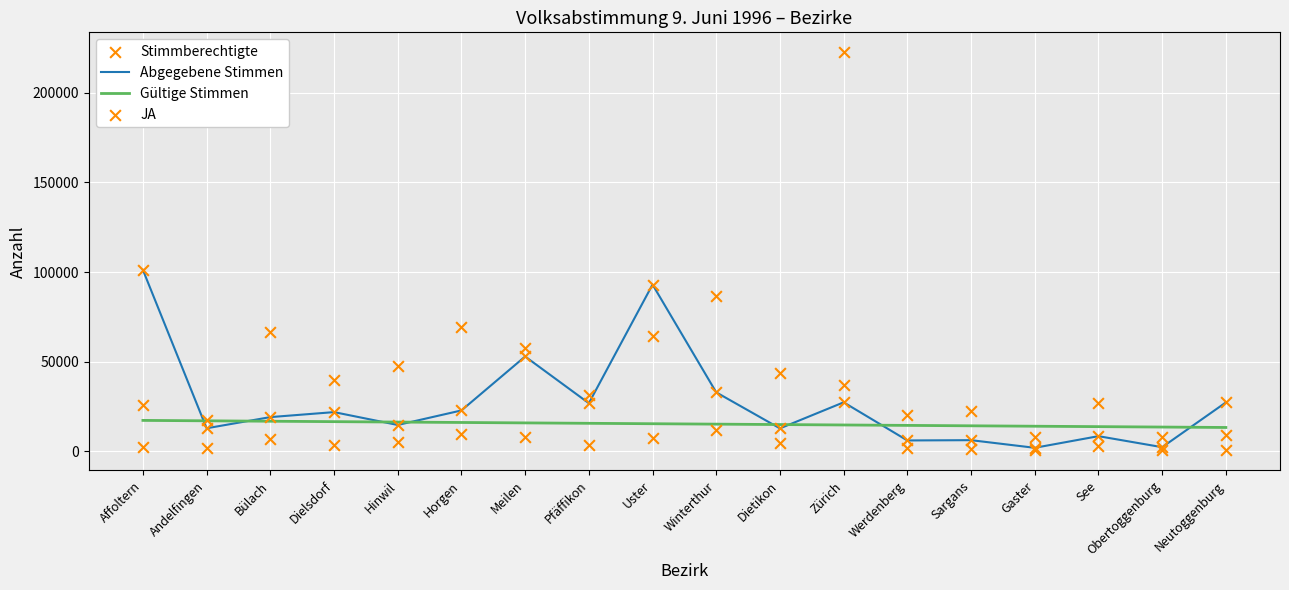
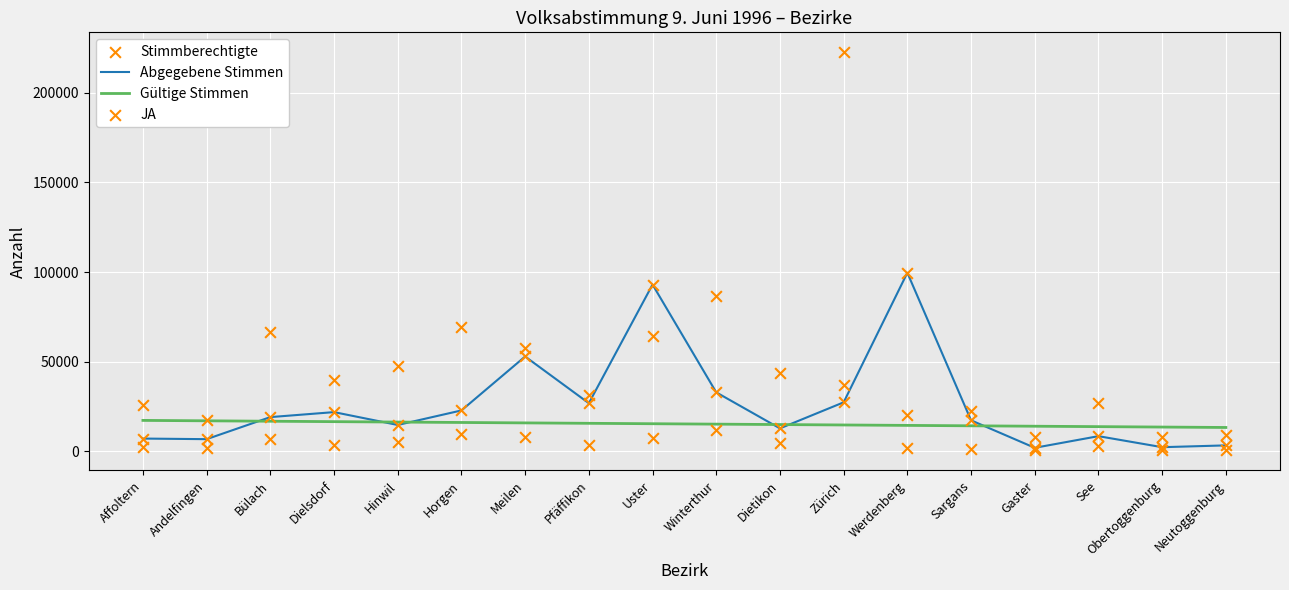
Abgegebene Stimmen, Affoltern: 101000 -> 7000
Abgegebene Stimmen, Andelfingen: 13000 -> 7000
Abgegebene Stimmen, Werdenberg: 6000 -> 100000
Abgegebene Stimmen, Sargans: 6000 -> 17000
Abgegebene Stimmen, Neutoggenburg: 27000 -> 3000
